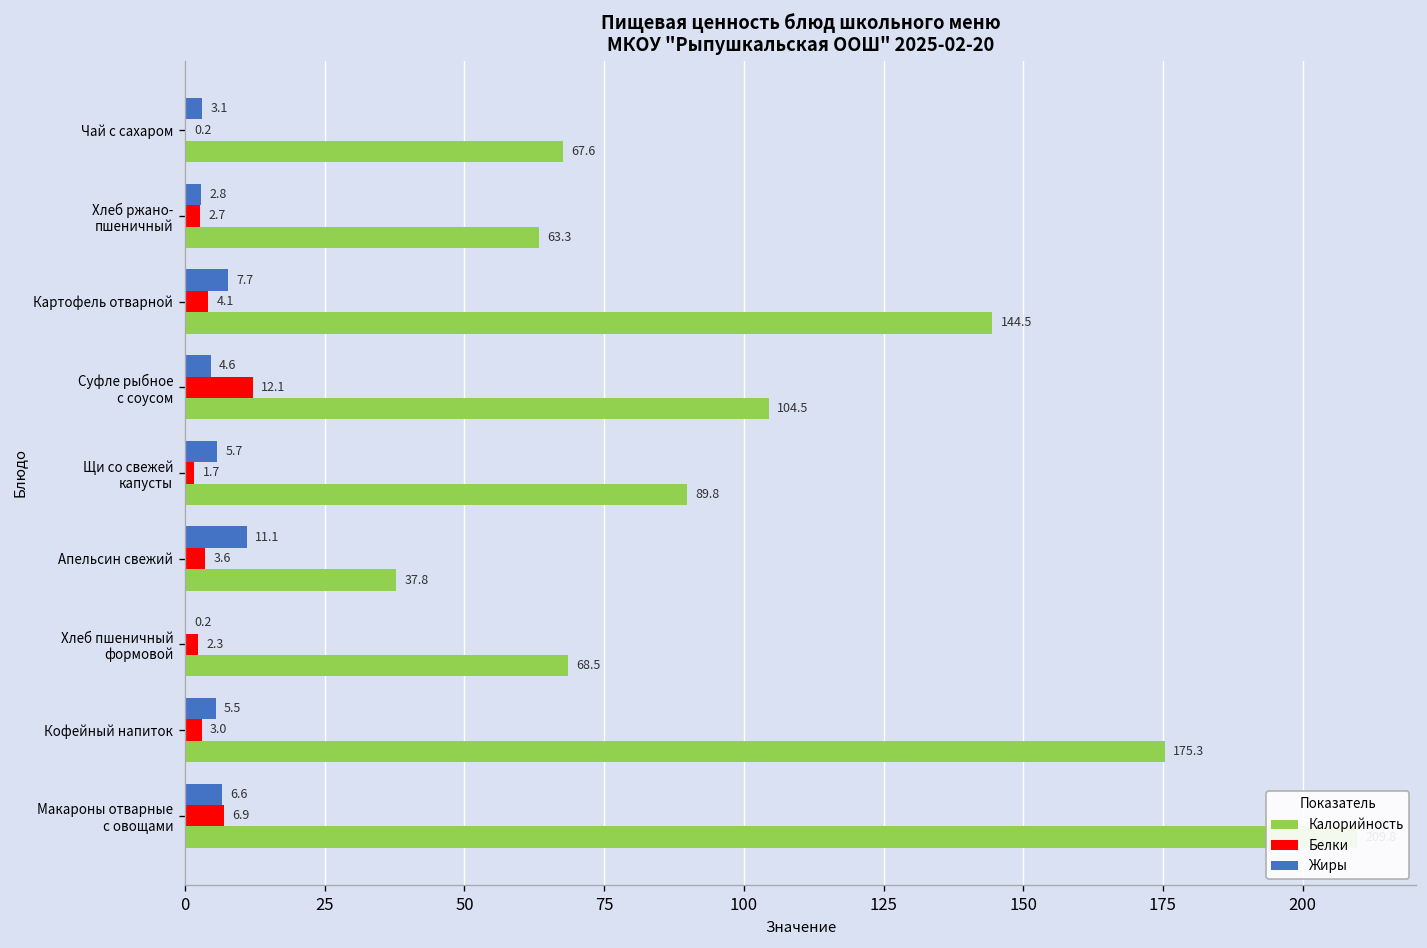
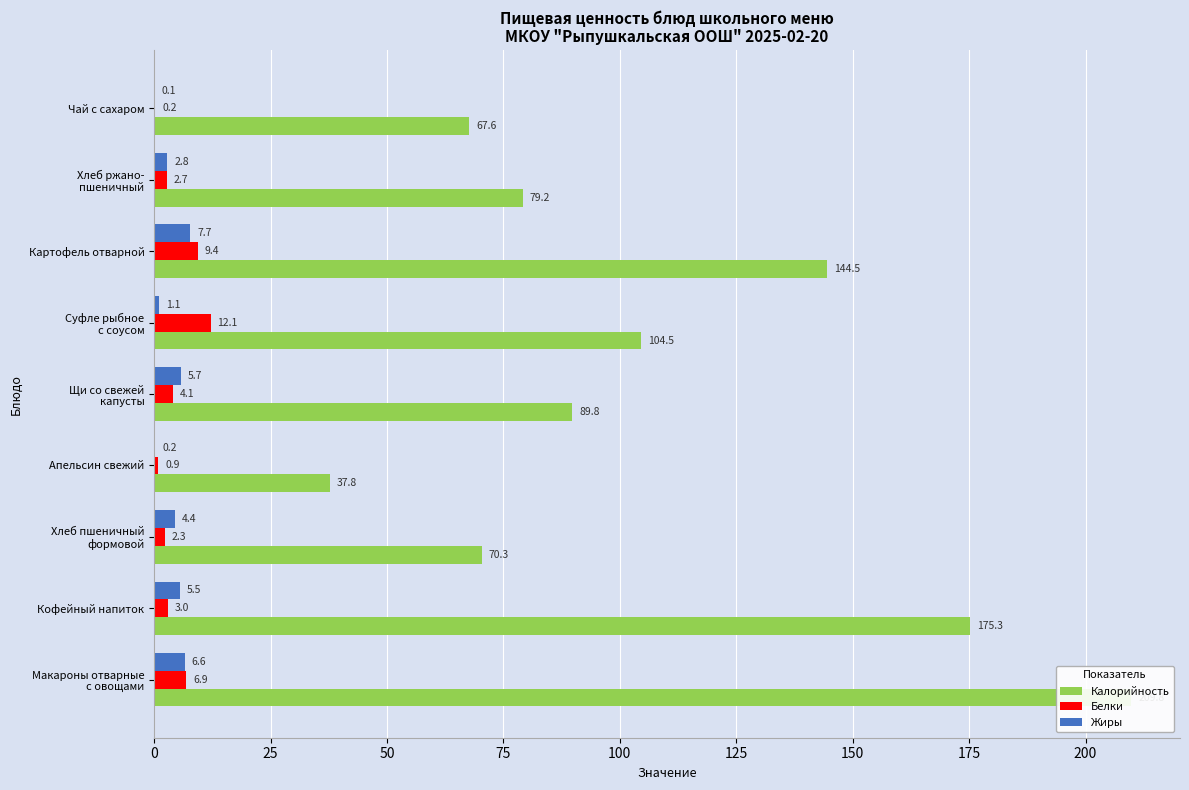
Жиры, Чай с сахаром: 3.1 -> 0.1
Калорийность, Хлеб ржано- пшеничный: 63.3 -> 79.2
Белки, Картофель отварной: 4.1 -> 9.4
Жиры, Суфле рыбное с соусом: 4.6 -> 1.1
Белки, Щи со свежей капусты: 1.7 -> 4.1
Жиры, Апельсин свежий: 11.1 -> 0.2
Белки, Апельсин свежий: 3.6 -> 0.9
Жиры, Хлеб пшеничный формовой: 0.2 -> 4.4
Калорийность, Хлеб пшеничный формовой: 68.5 -> 70.3
